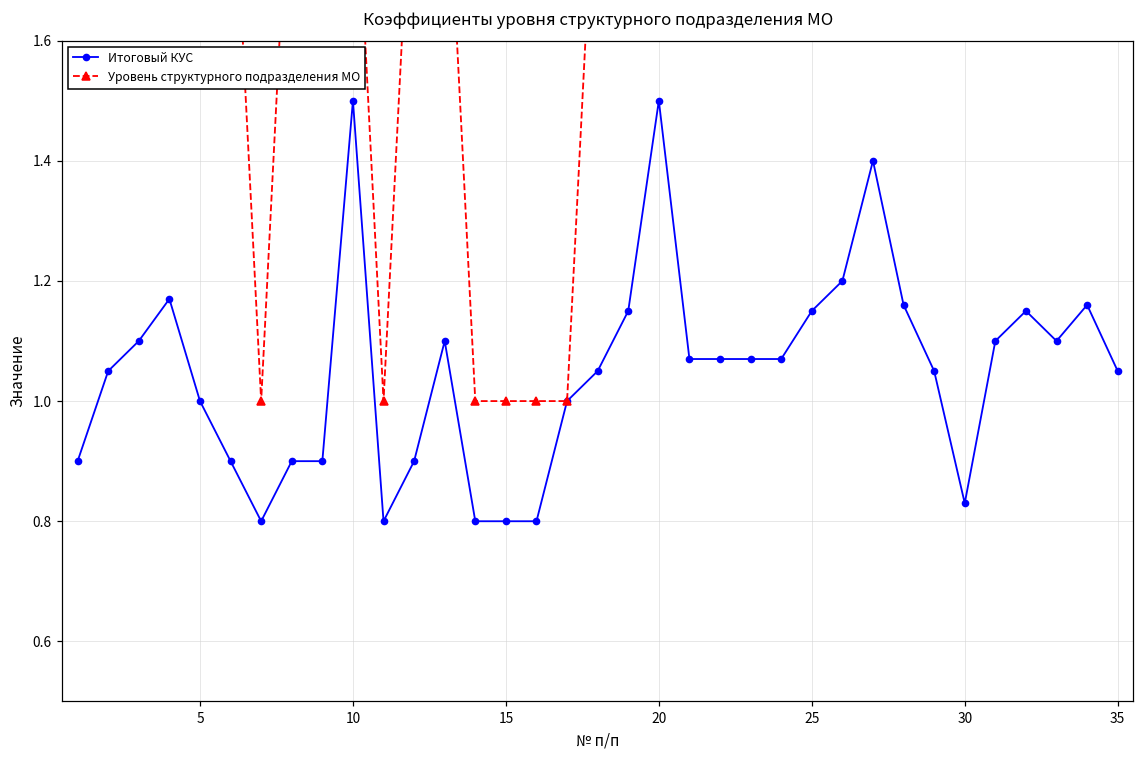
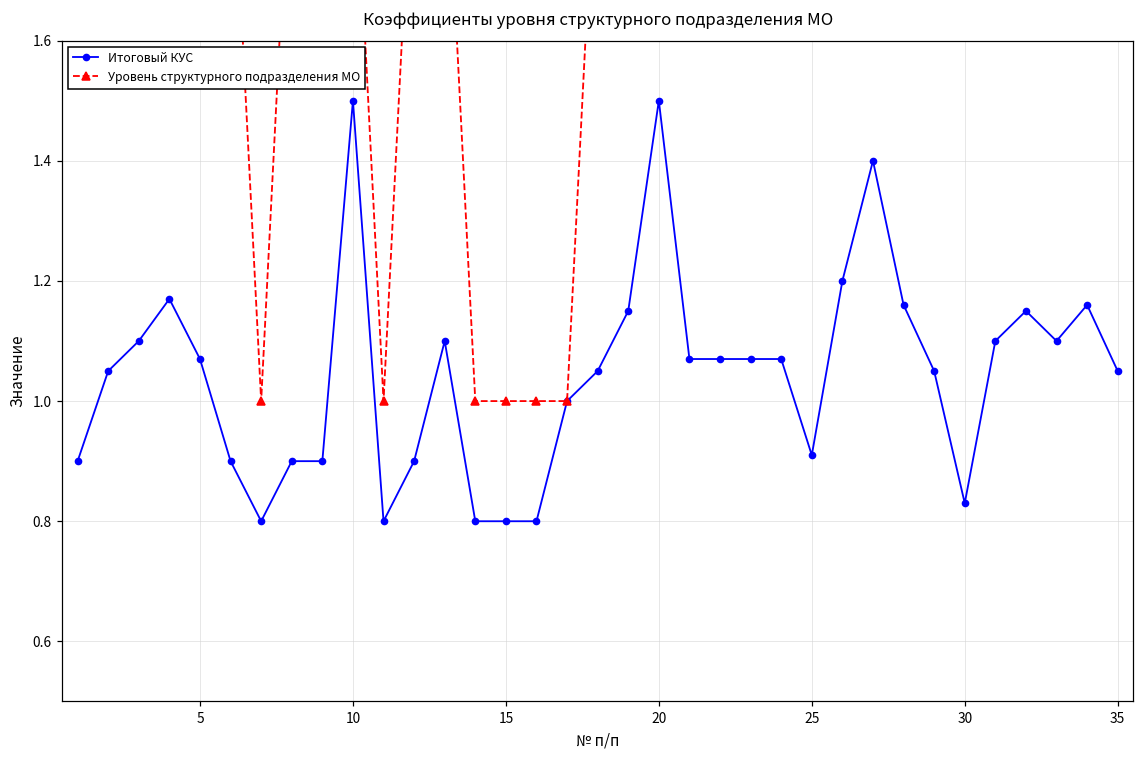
Итоговый КУС, 5: 1.00 -> 1.07
Итоговый КУС, 25: 1.15 -> 0.91
